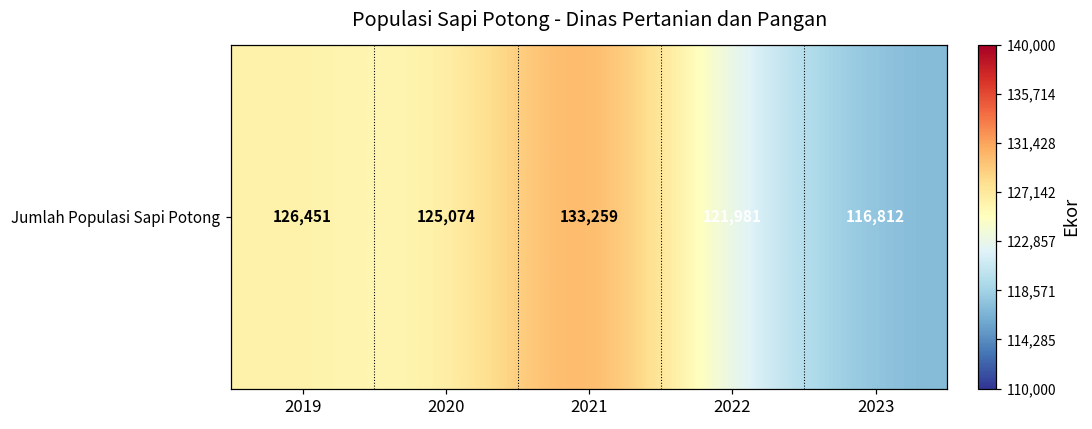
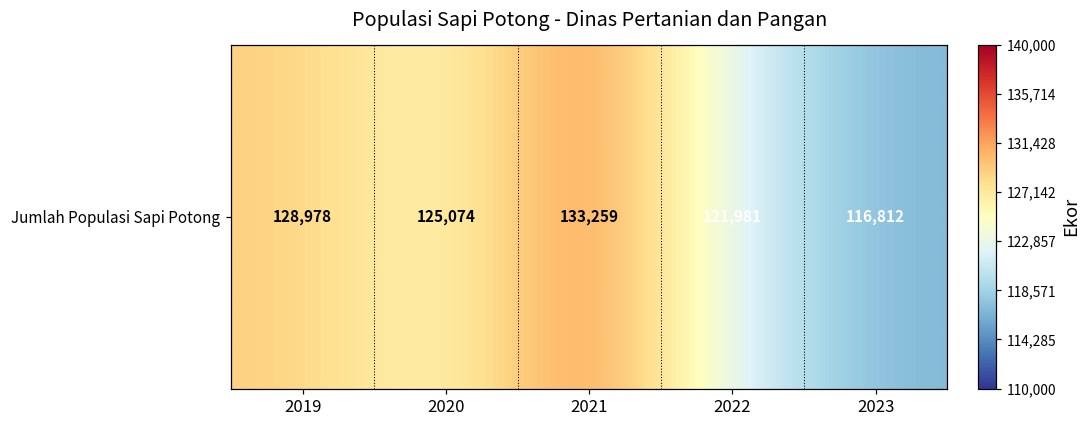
Jumlah Populasi Sapi Potong, 2019: 126,451 -> 128,978
